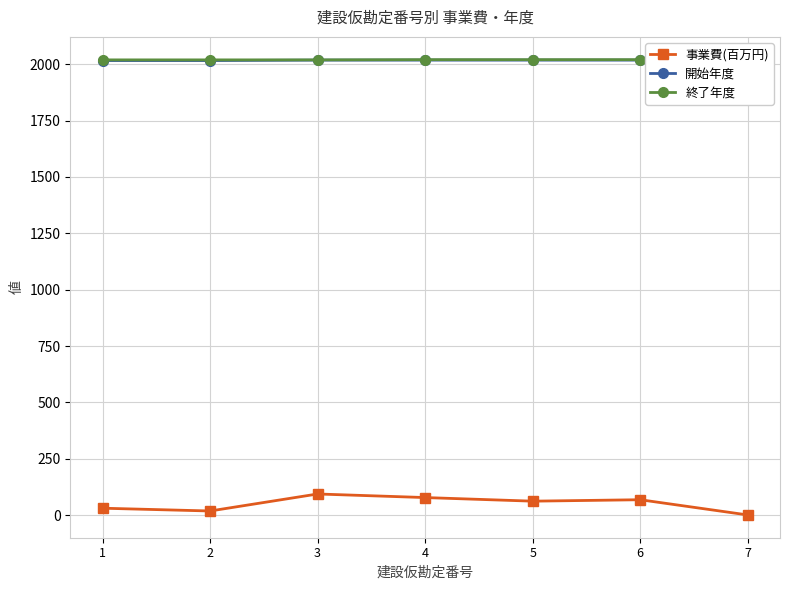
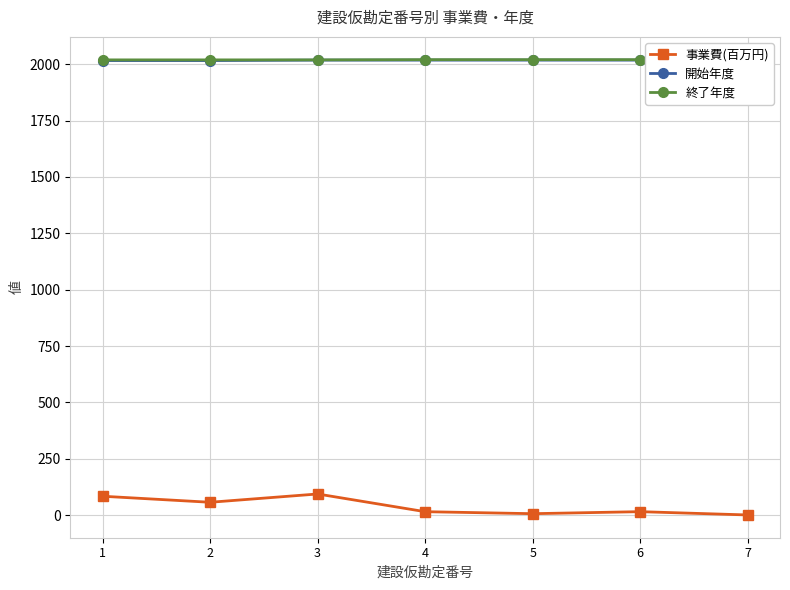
事業費(百万円), 1: 30 -> 80
事業費(百万円), 2: 20 -> 60
事業費(百万円), 4: 80 -> 20
事業費(百万円), 5: 60 -> 10
事業費(百万円), 6: 70 -> 20
